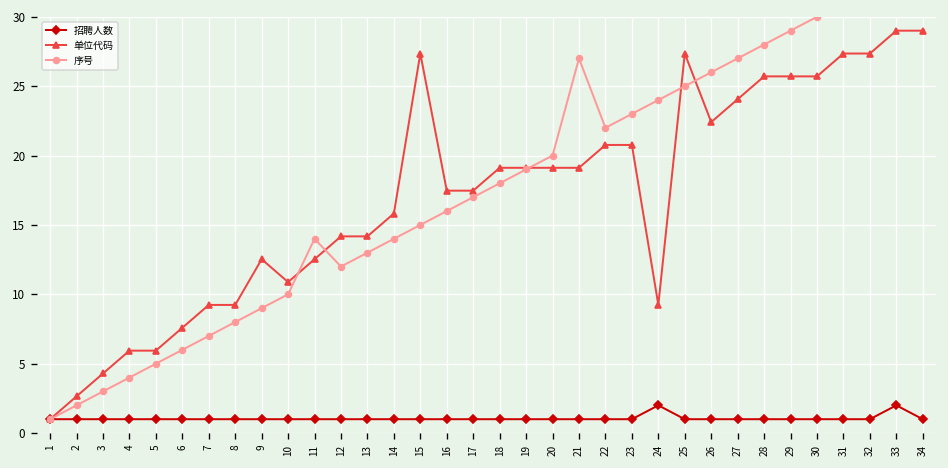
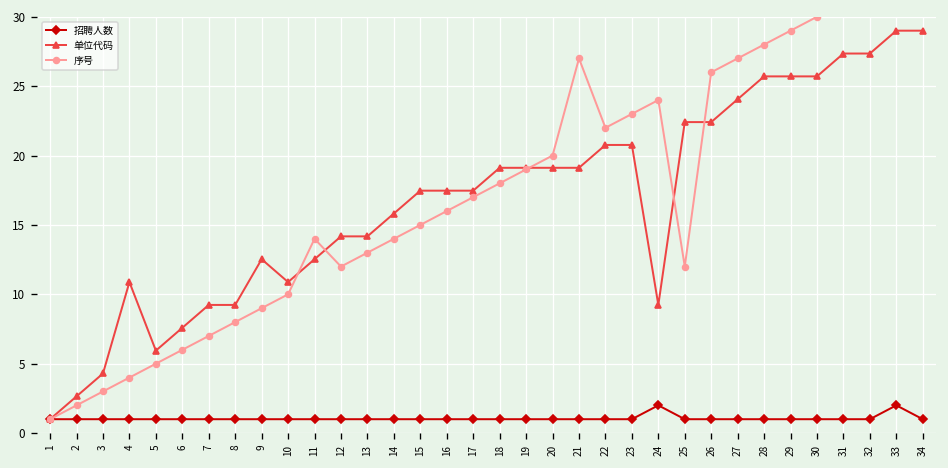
单位代码, 4: 5.9 -> 10.9
单位代码, 15: 27.4 -> 17.5
单位代码, 25: 27.4 -> 22.4
序号, 25: 25 -> 12
